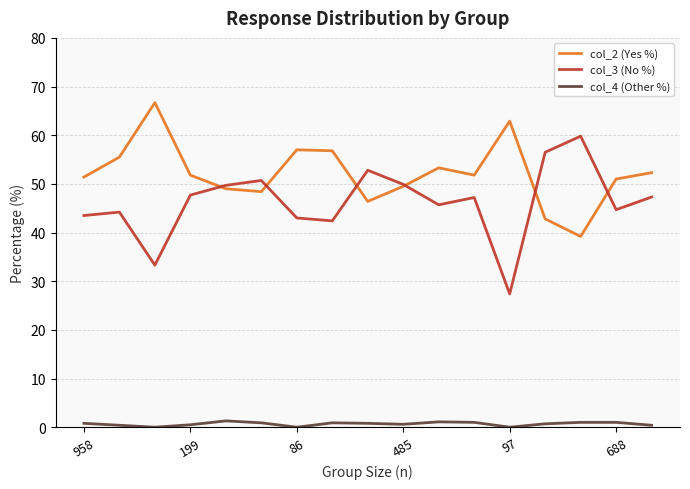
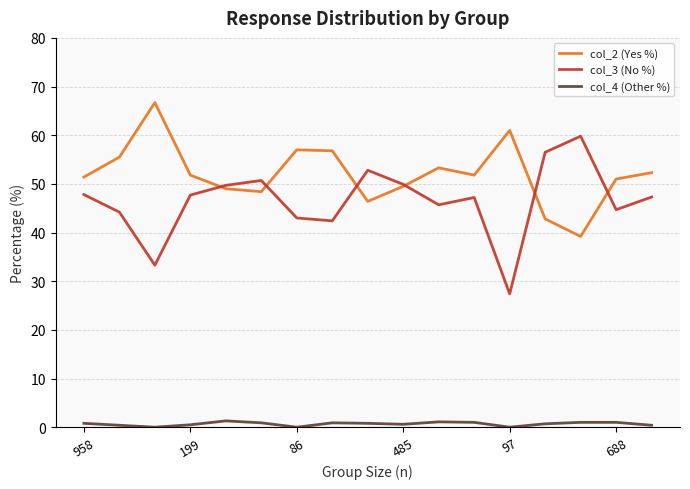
col_3 (No %), 958: 44 -> 48
col_2 (Yes %), 97: 63 -> 61
